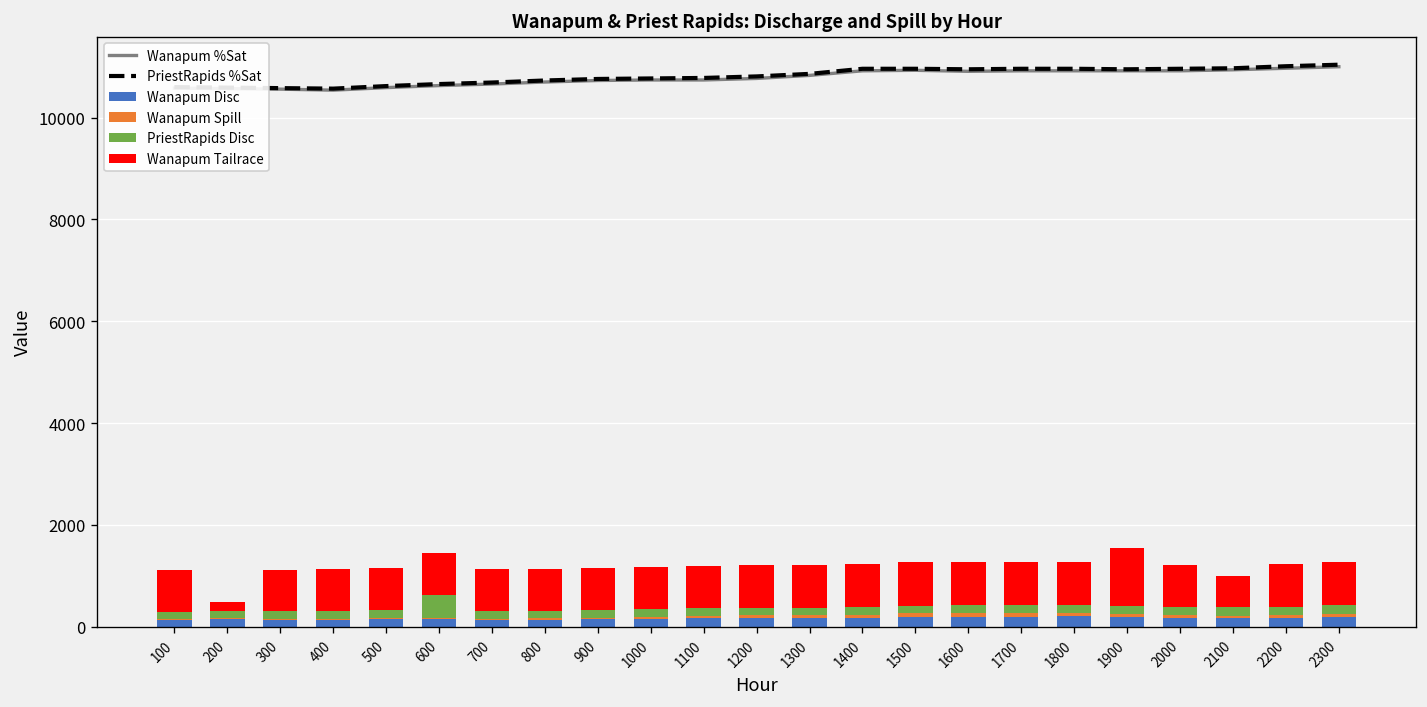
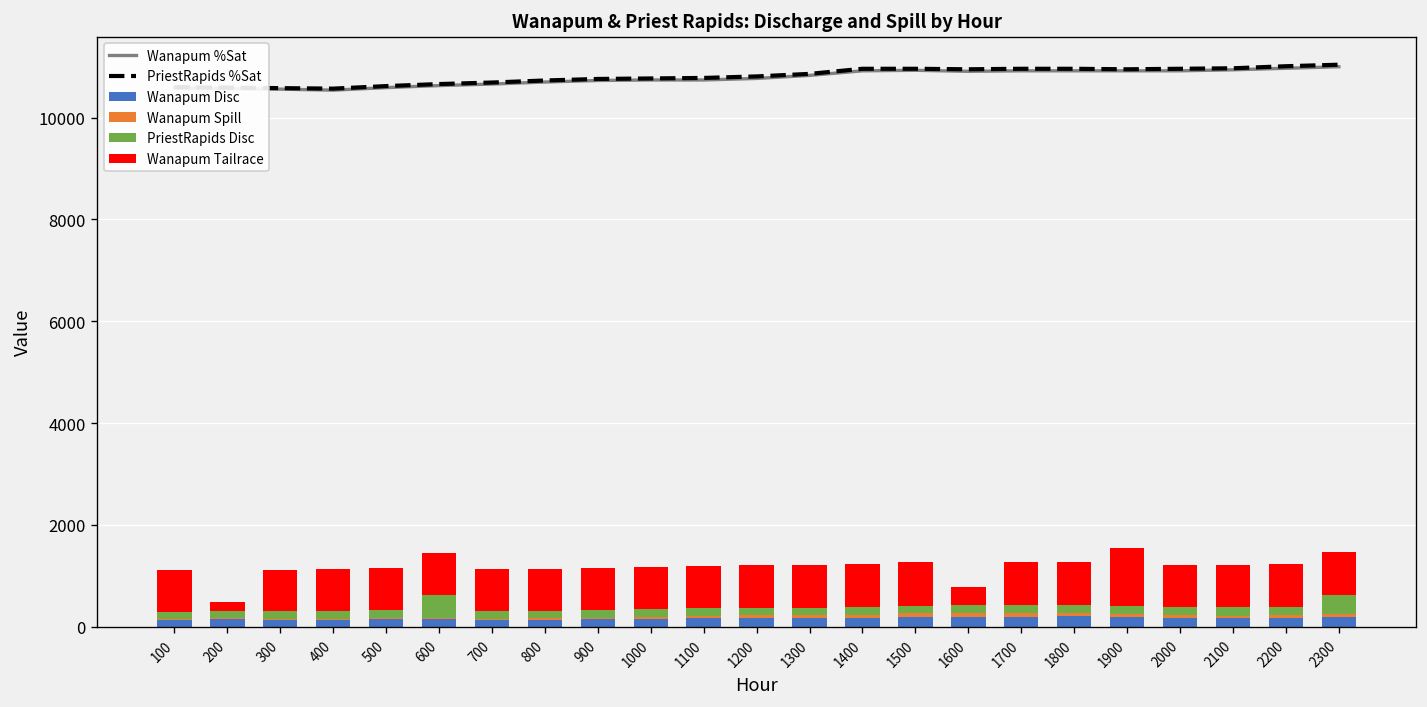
Wanapum Tailrace, 1600: 900 -> 400
Wanapum Tailrace, 2100: 600 -> 800
PriestRapids Disc, 2300: 200 -> 400
